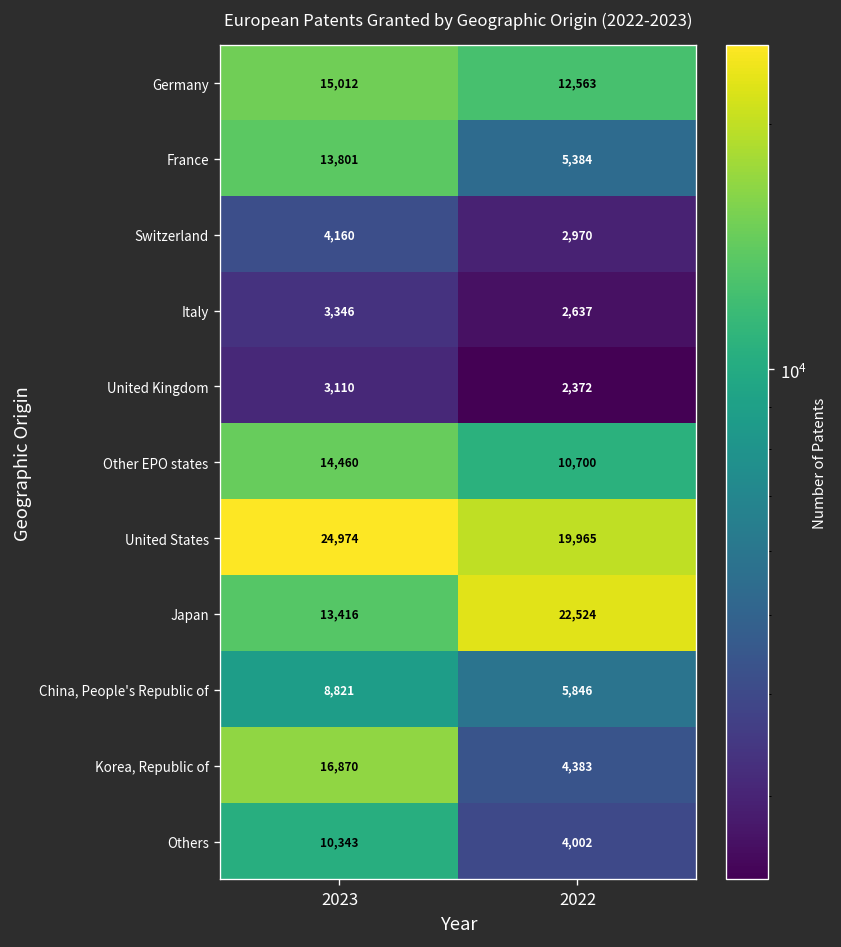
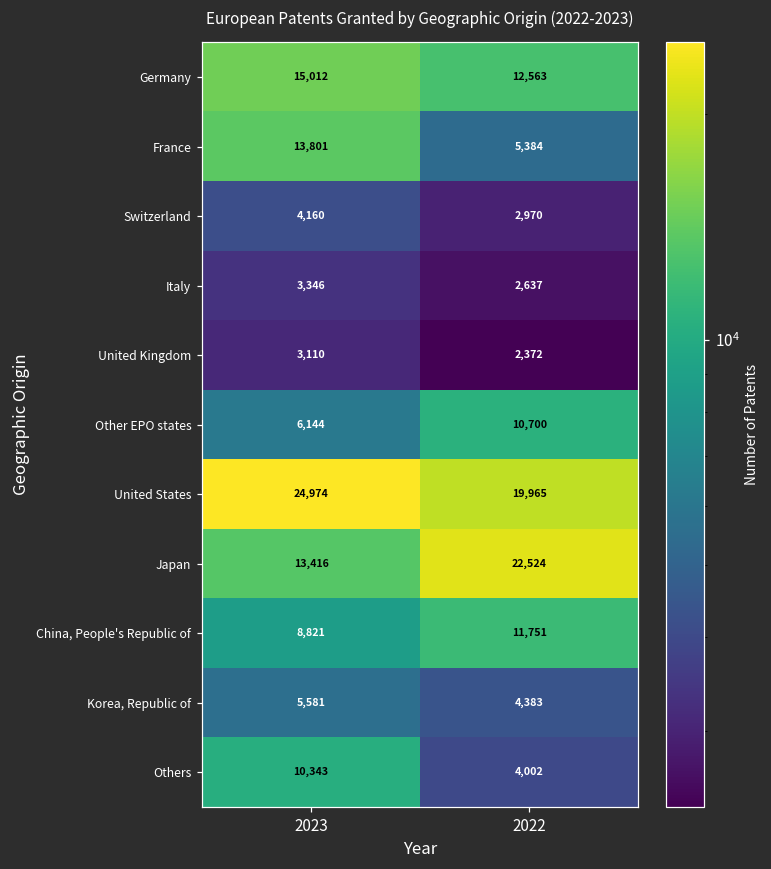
Other EPO states, 2023: 14,460 -> 6,144
China, People's Republic of, 2022: 5,846 -> 11,751
Korea, Republic of, 2023: 16,870 -> 5,581
